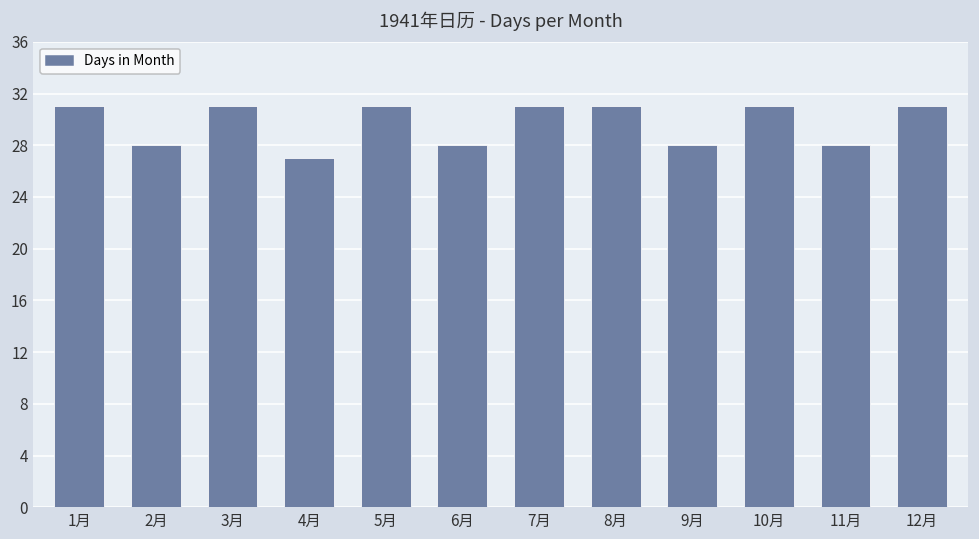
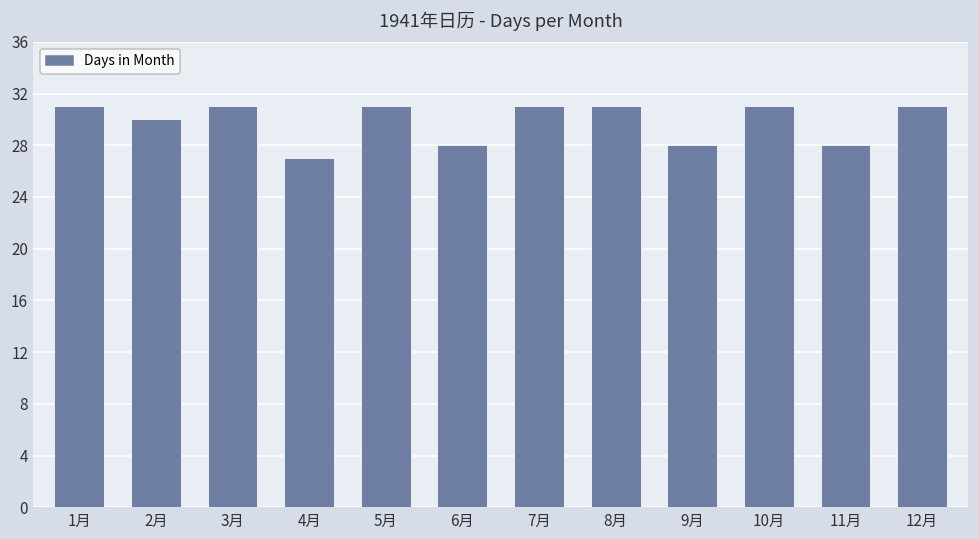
2月: 28 -> 30
